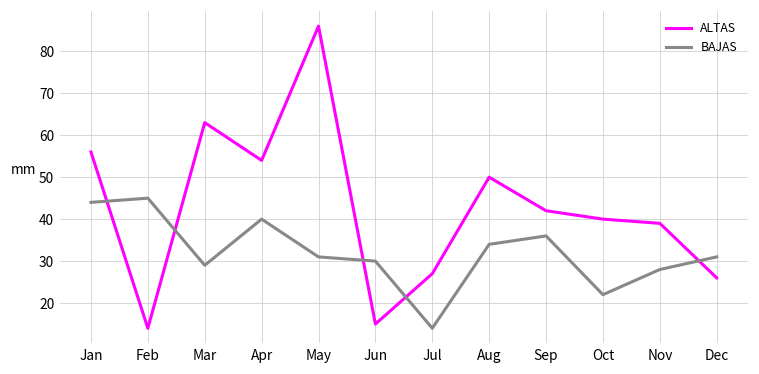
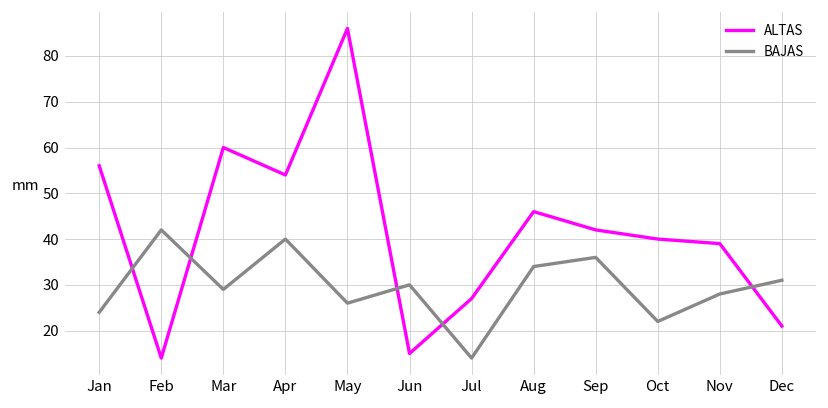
BAJAS, Jan: 44 -> 24
BAJAS, Feb: 45 -> 42
ALTAS, Mar: 63 -> 60
BAJAS, May: 31 -> 26
ALTAS, Aug: 50 -> 46
ALTAS, Dec: 26 -> 21
